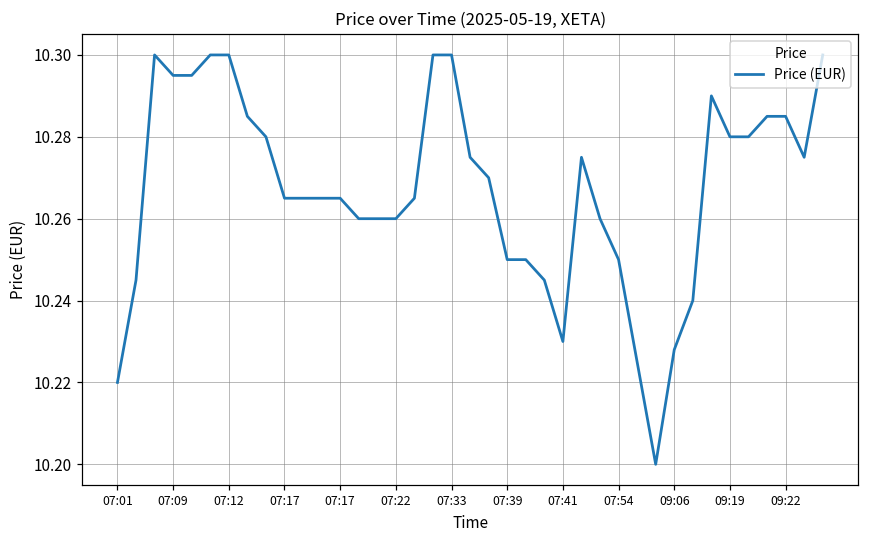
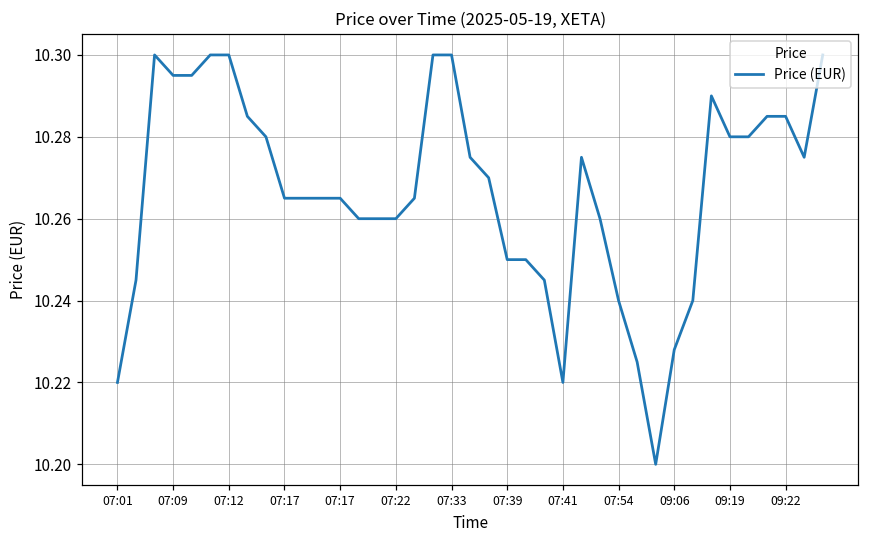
07:41: 10.23 -> 10.22
07:54: 10.25 -> 10.24
